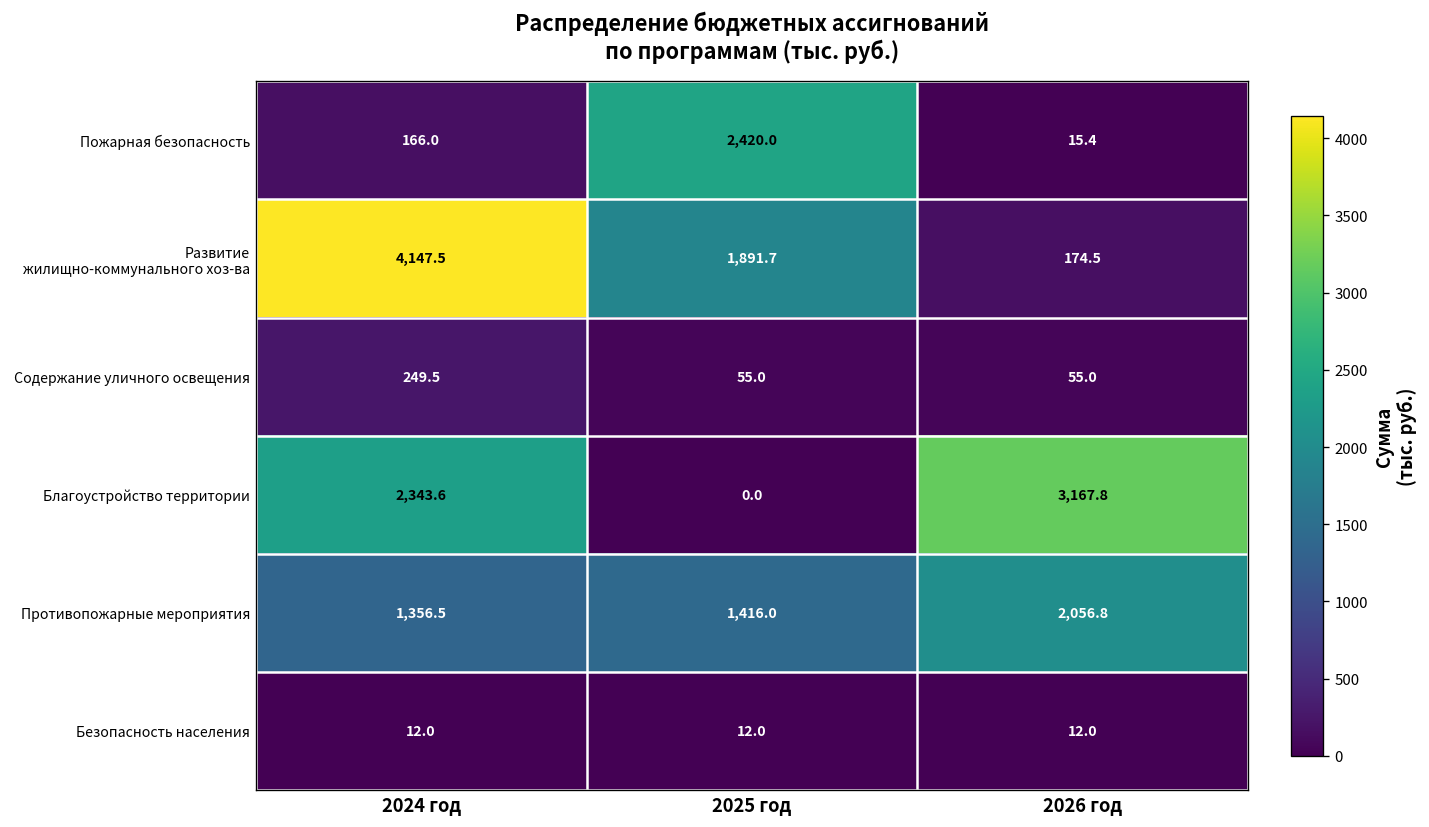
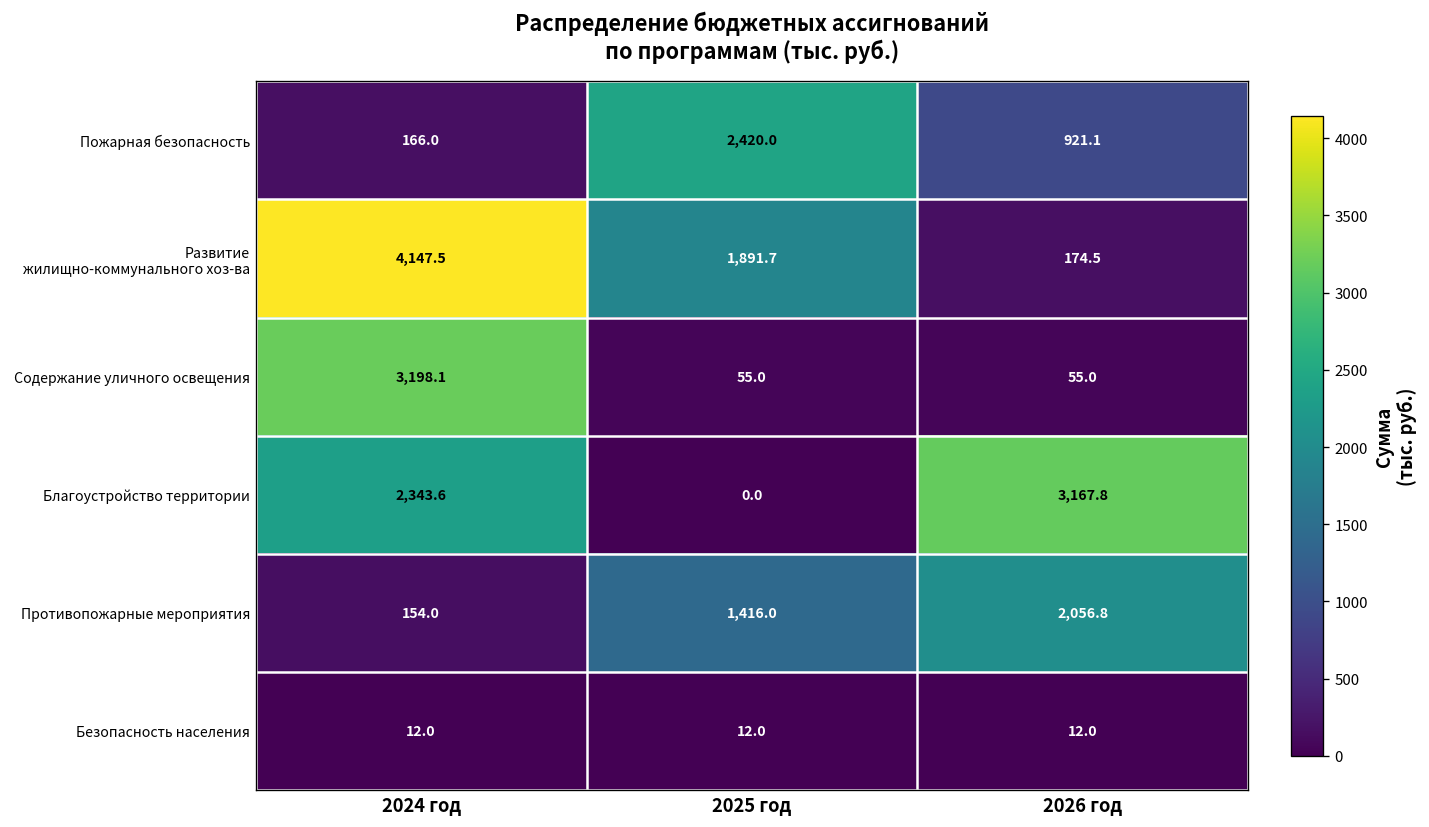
Пожарная безопасность, 2026 год: 15.4 -> 921.1
Содержание уличного освещения, 2024 год: 249.5 -> 3,198.1
Противопожарные мероприятия, 2024 год: 1,356.5 -> 154.0
